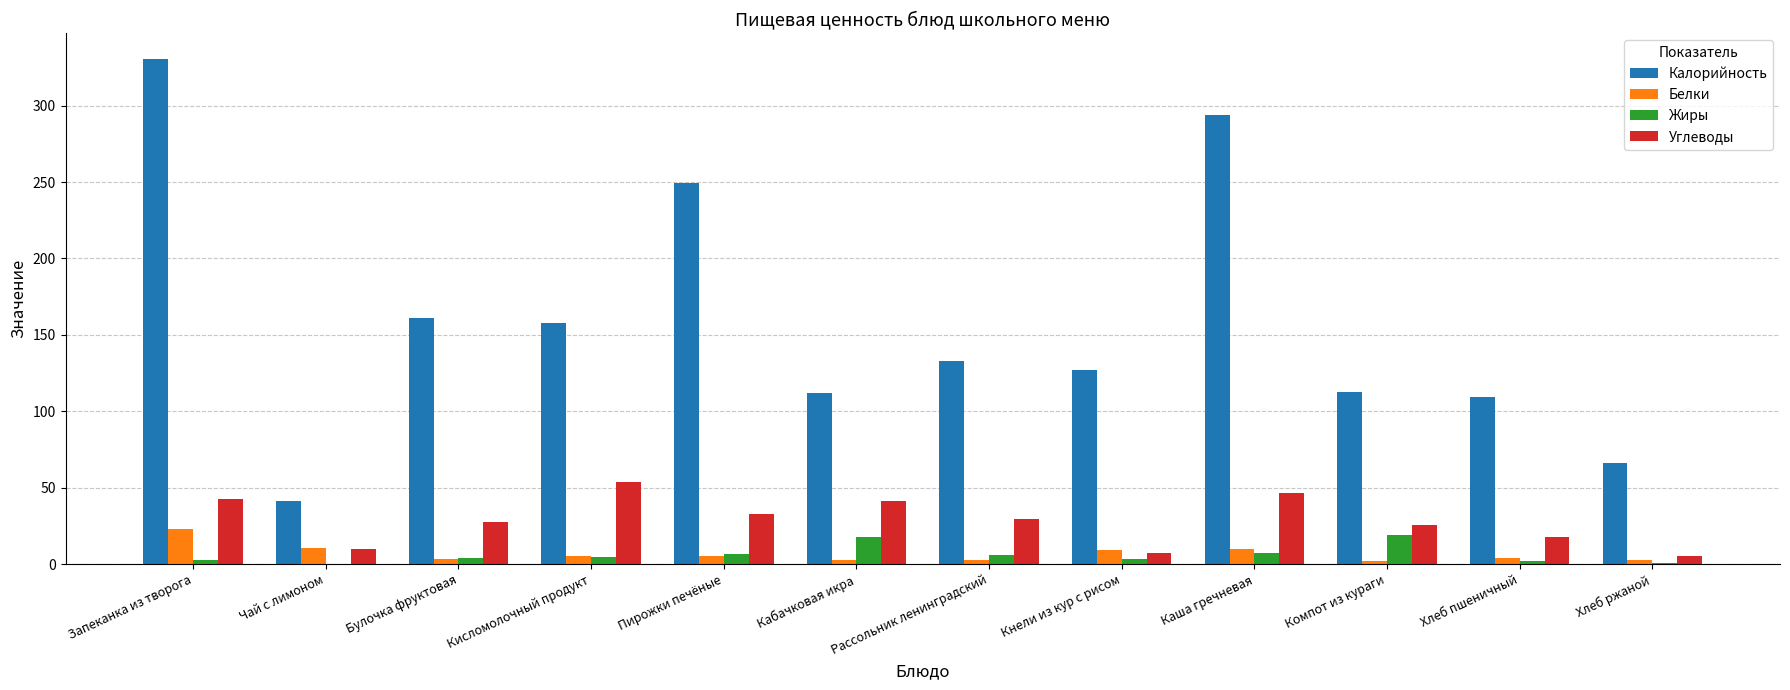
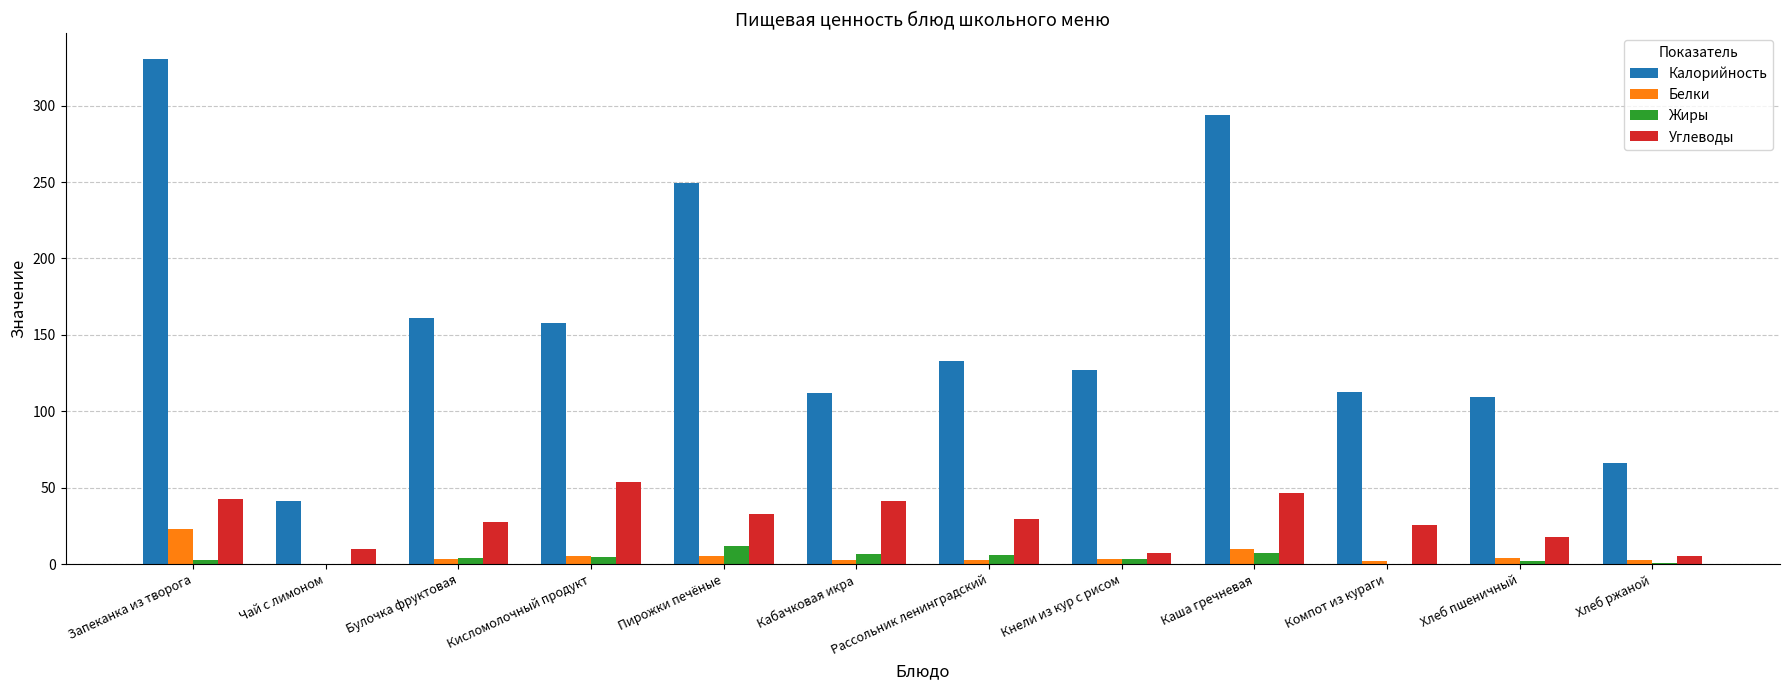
Белки, Чай с лимоном: 11 -> 0
Жиры, Пирожки печёные: 6 -> 12
Жиры, Кабачковая икра: 18 -> 7
Белки, Кнели из кур с рисом: 9 -> 3
Жиры, Компот из кураги: 19 -> 0
